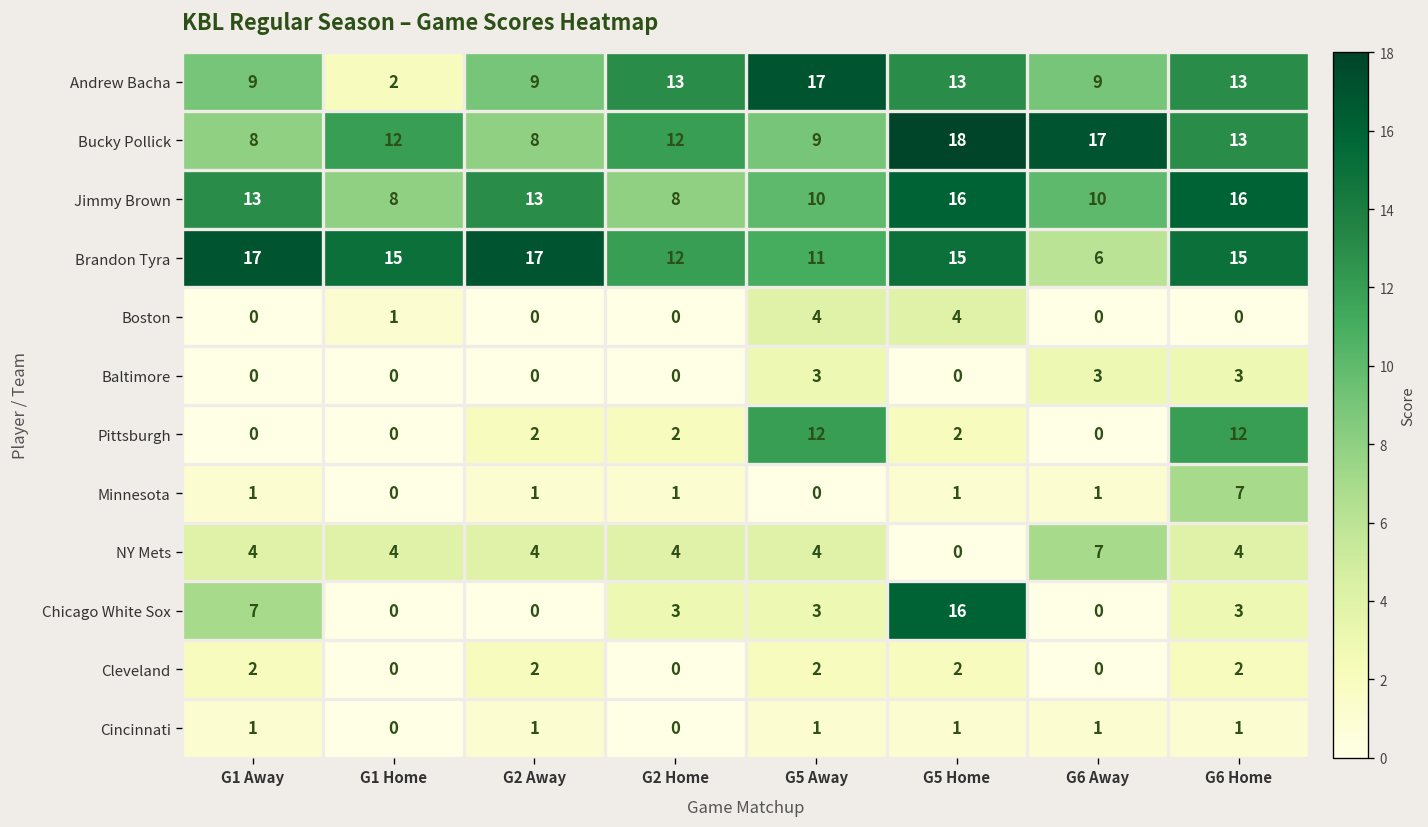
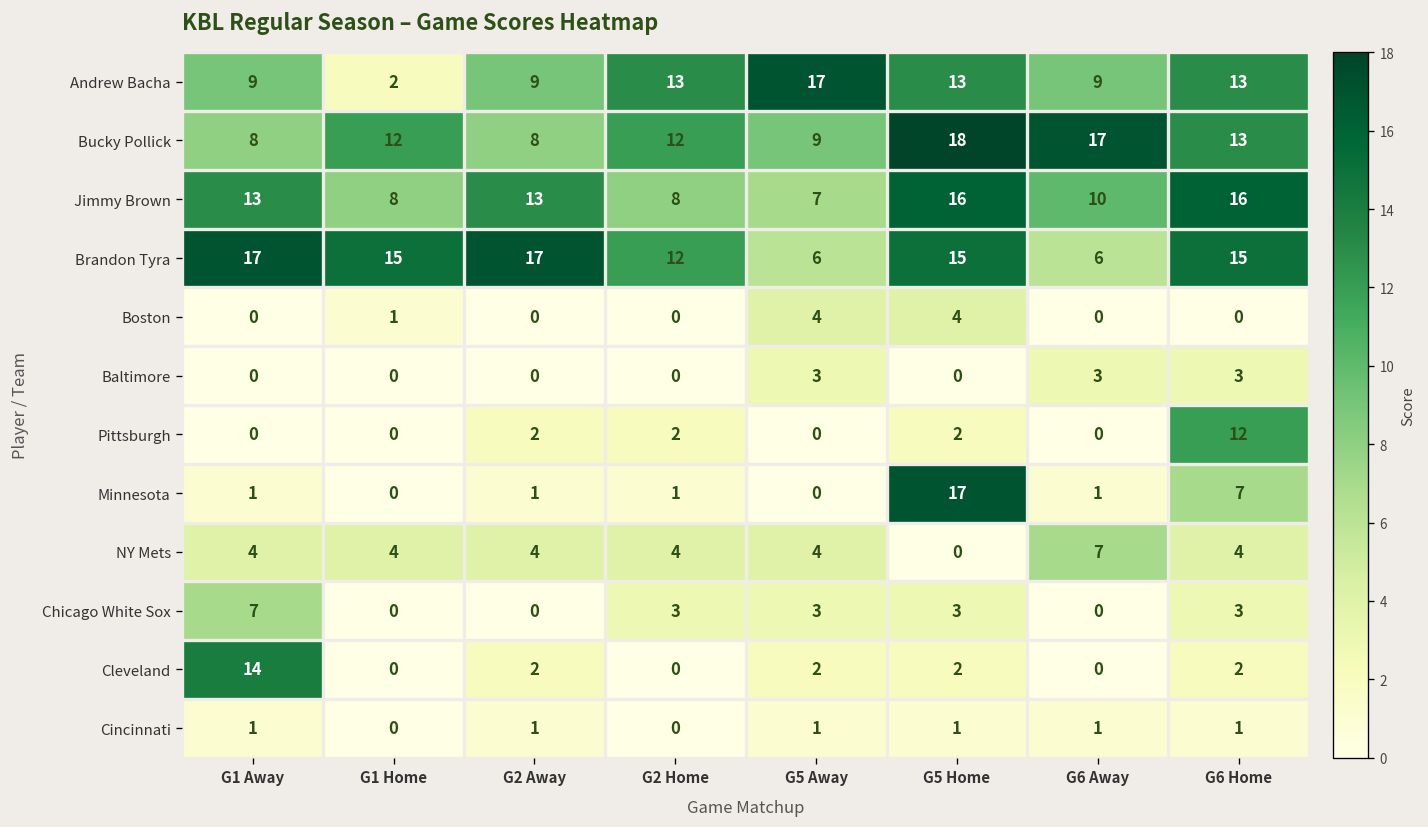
Jimmy Brown, G5 Away: 10 -> 7
Brandon Tyra, G5 Away: 11 -> 6
Pittsburgh, G5 Away: 12 -> 0
Minnesota, G5 Home: 1 -> 17
Chicago White Sox, G5 Home: 16 -> 3
Cleveland, G1 Away: 2 -> 14
